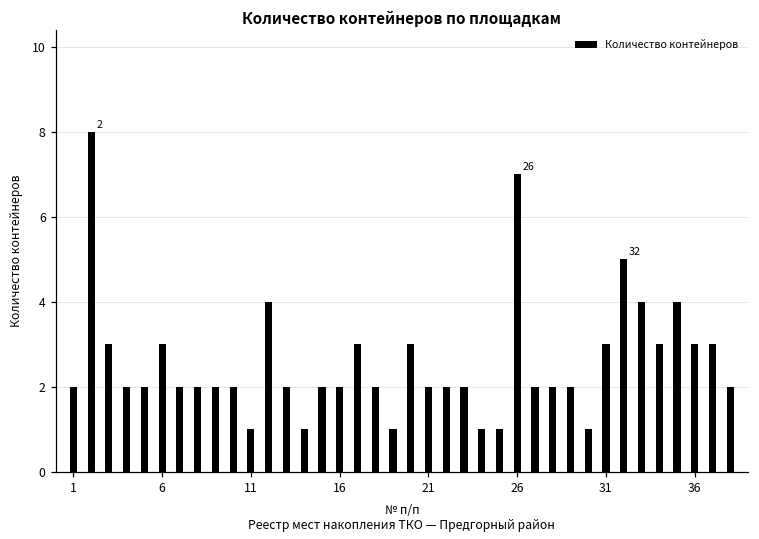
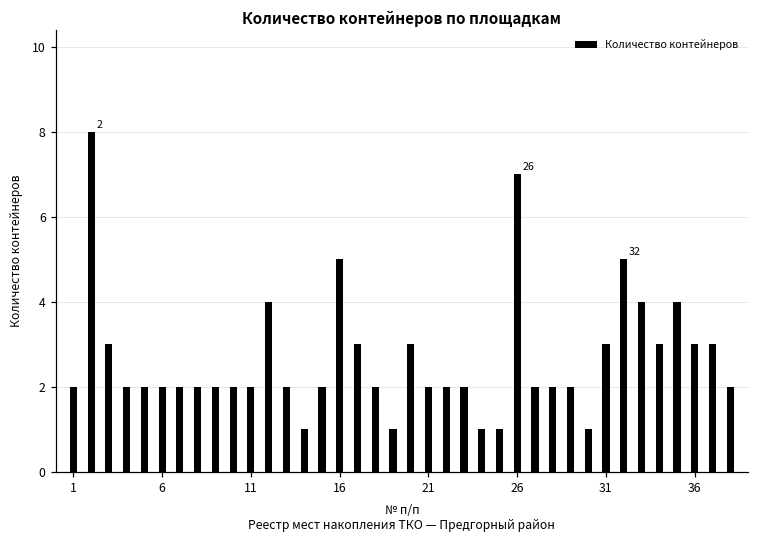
6: 3 -> 2
11: 1 -> 2
16: 2 -> 5
